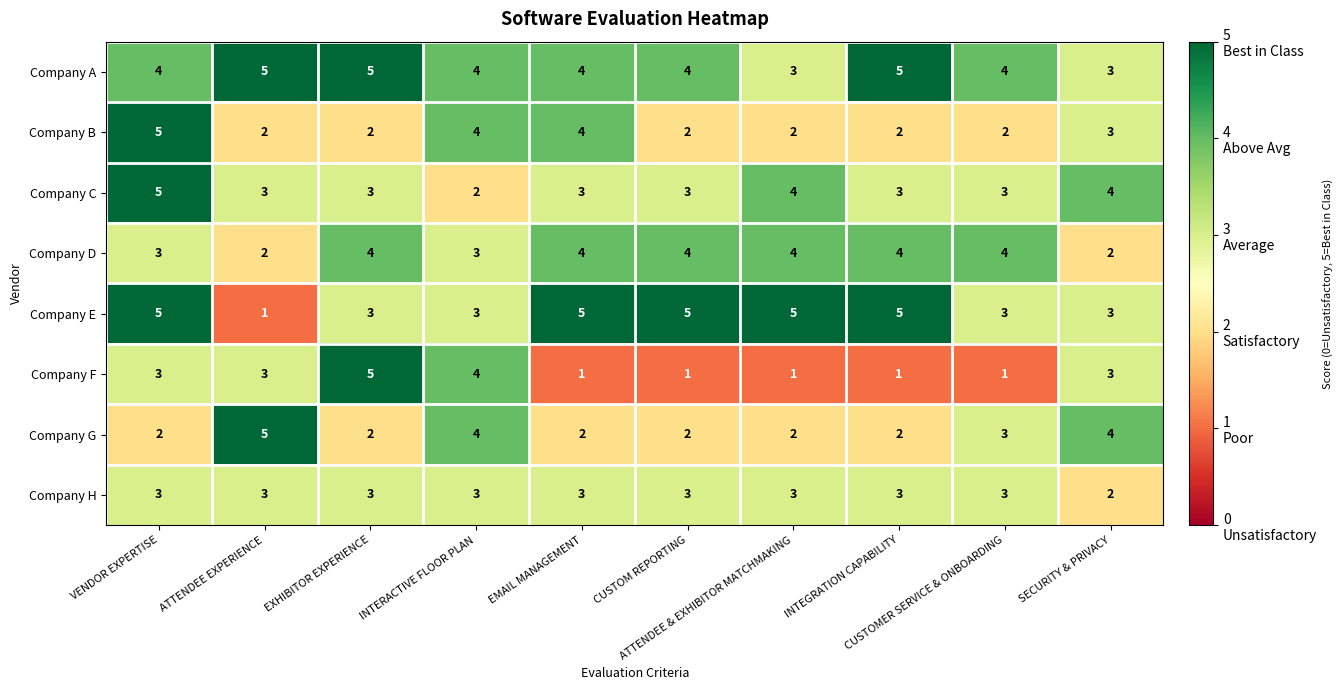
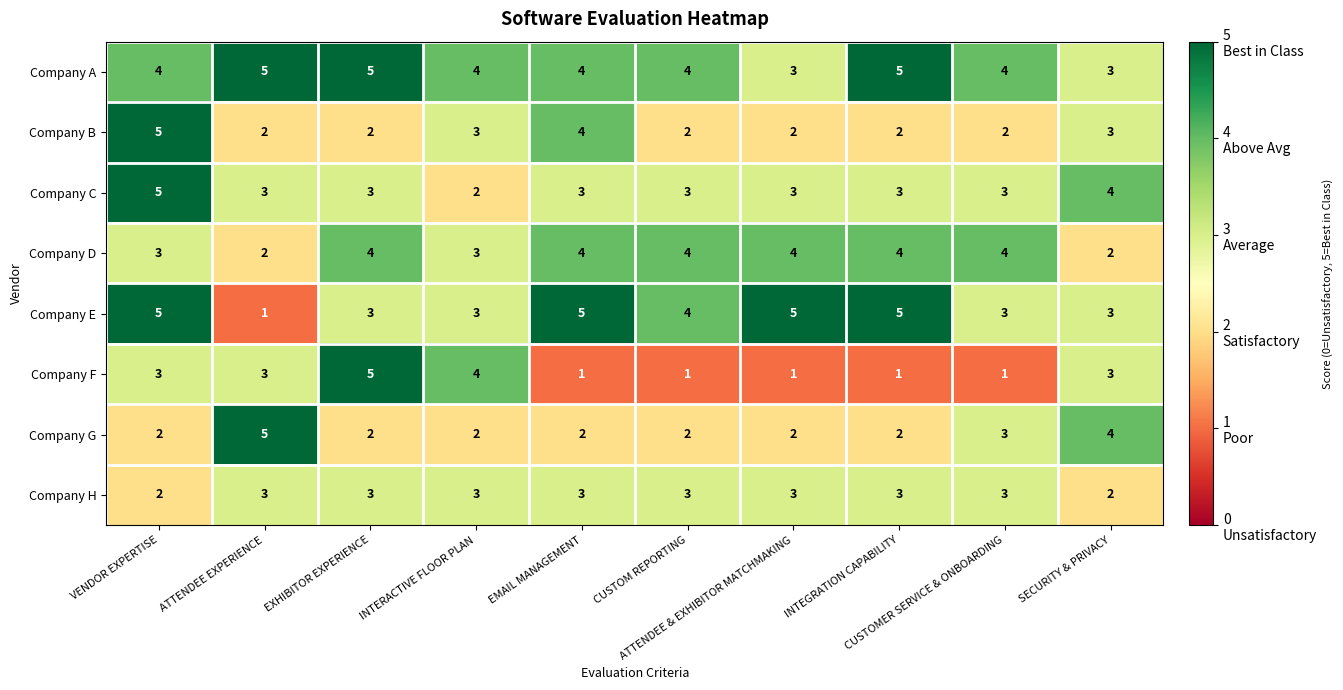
Company B, INTERACTIVE FLOOR PLAN: 4 -> 3
Company C, ATTENDEE & EXHIBITOR MATCHMAKING: 4 -> 3
Company E, CUSTOM REPORTING: 5 -> 4
Company G, INTERACTIVE FLOOR PLAN: 4 -> 2
Company H, VENDOR EXPERTISE: 3 -> 2
